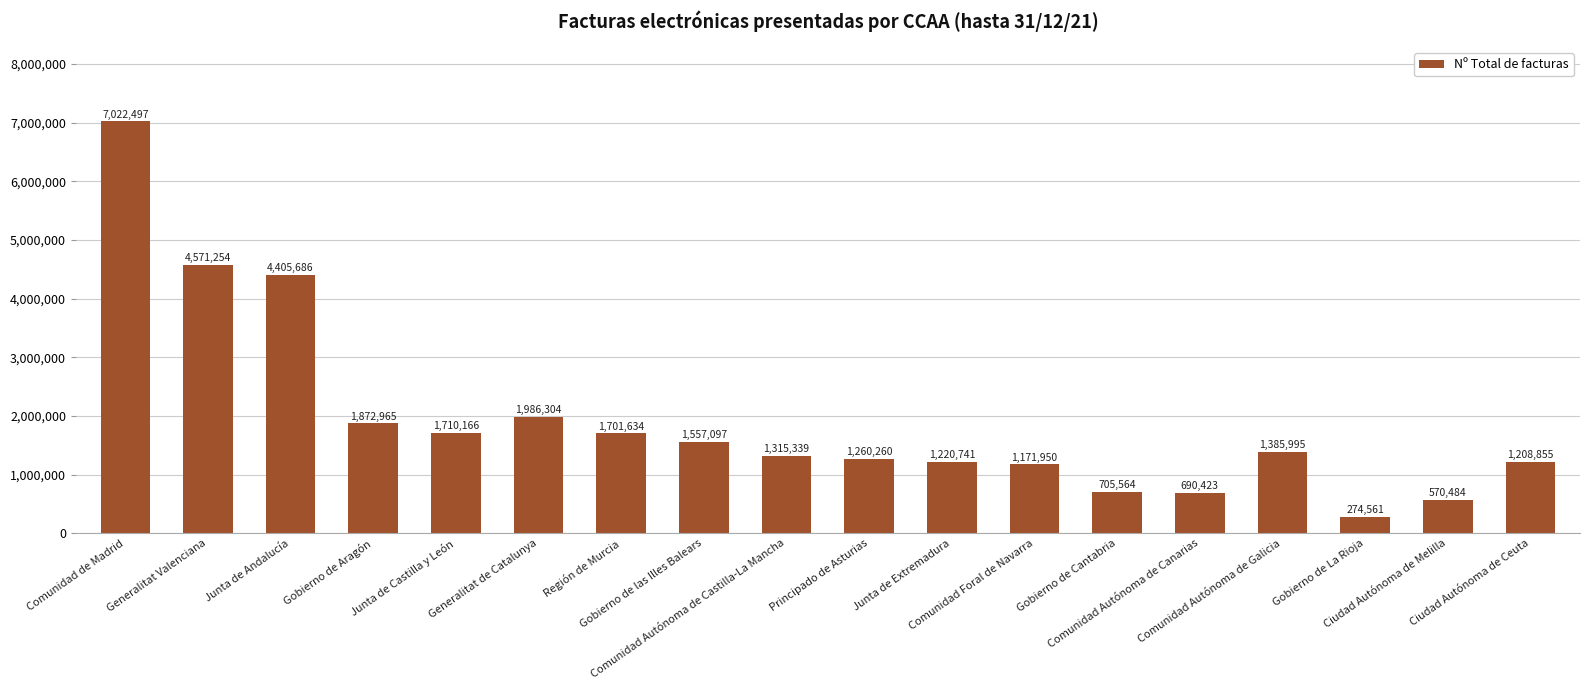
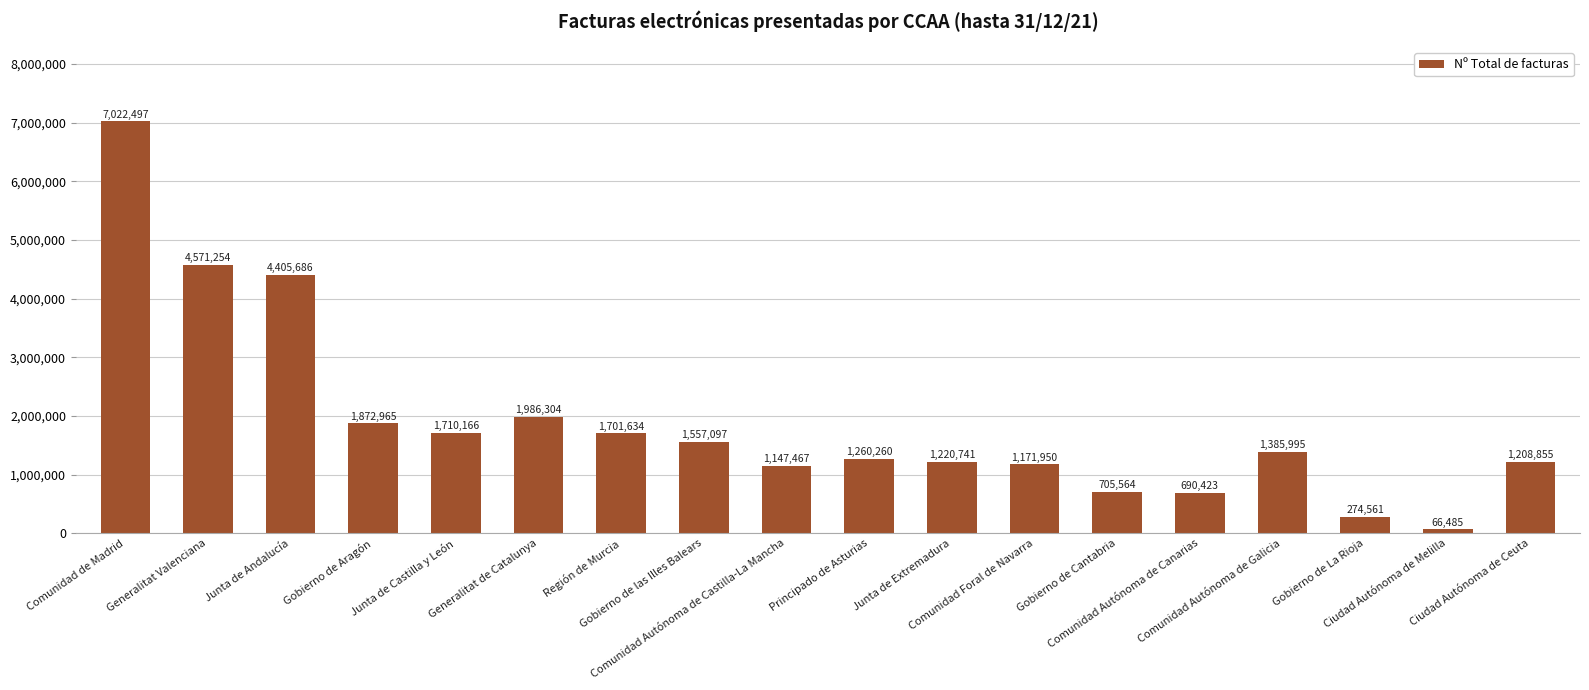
Comunidad Autónoma de Castilla-La Mancha: 1,315,339 -> 1,147,467
Ciudad Autónoma de Melilla: 570,484 -> 66,485
